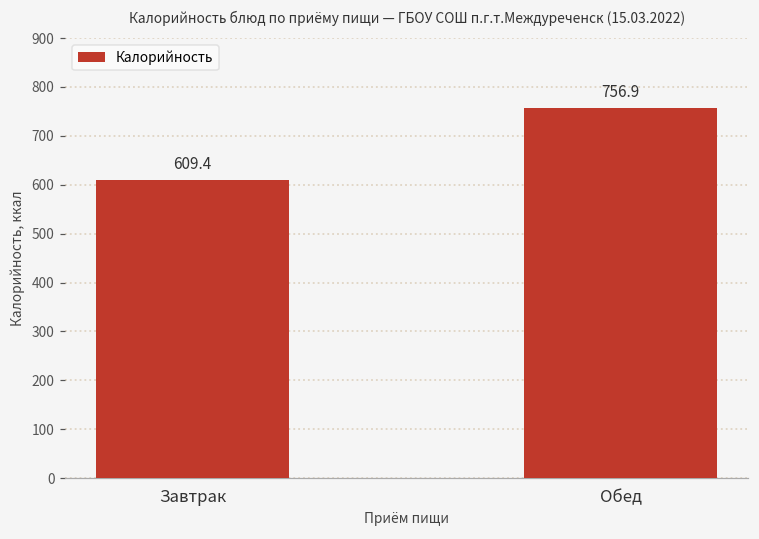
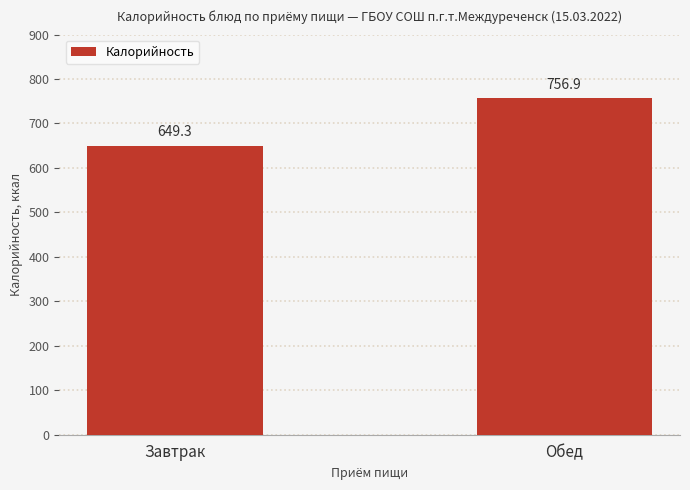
Завтрак: 609.4 -> 649.3
